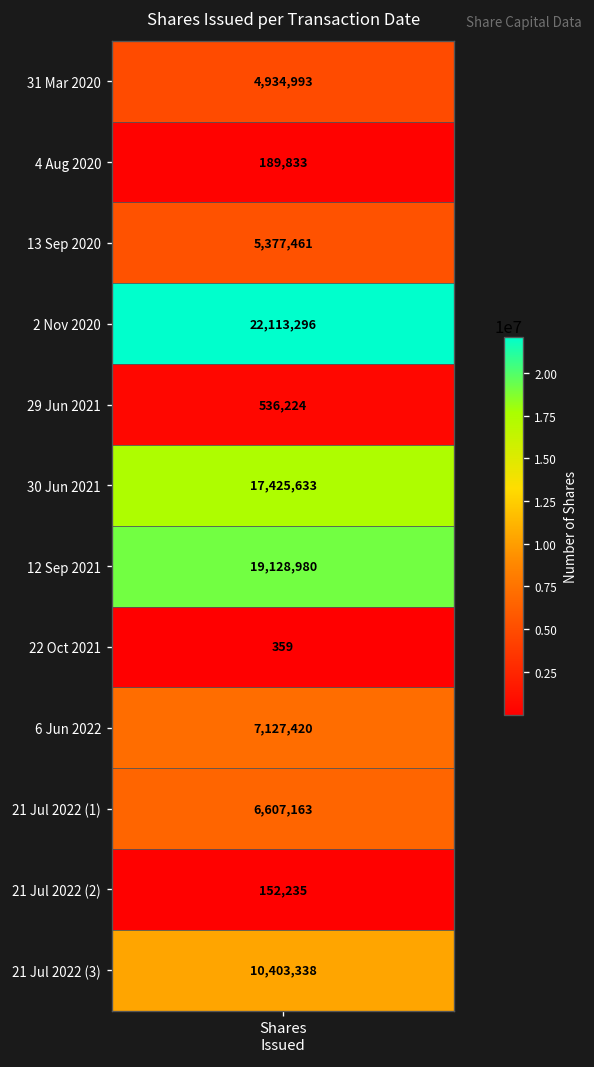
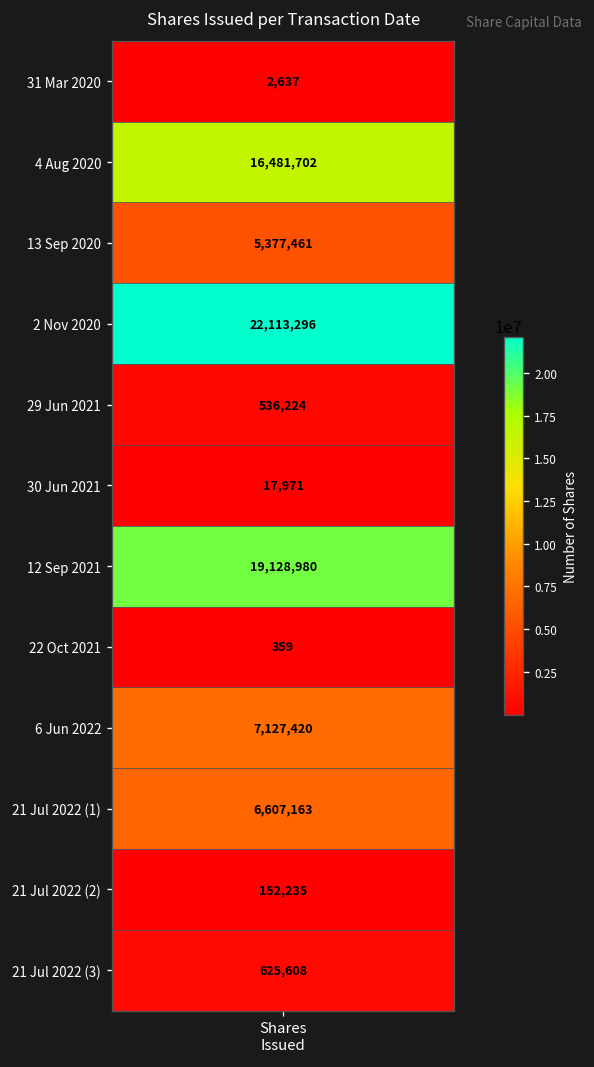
31 Mar 2020, Shares Issued: 4,934,993 -> 2,637
4 Aug 2020, Shares Issued: 189,833 -> 16,481,702
30 Jun 2021, Shares Issued: 17,425,633 -> 17,971
21 Jul 2022 (3), Shares Issued: 10,403,338 -> 625,608
